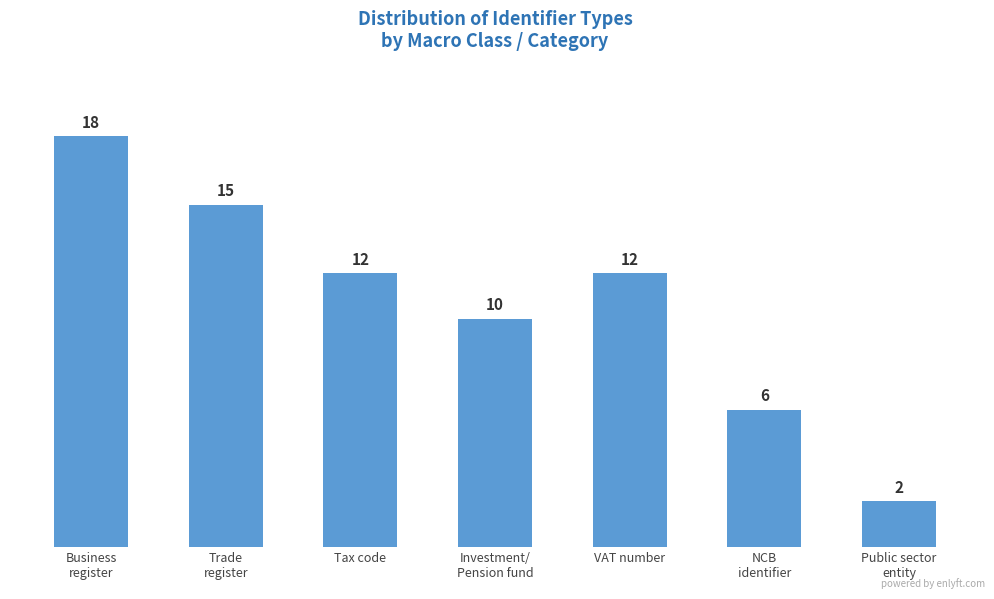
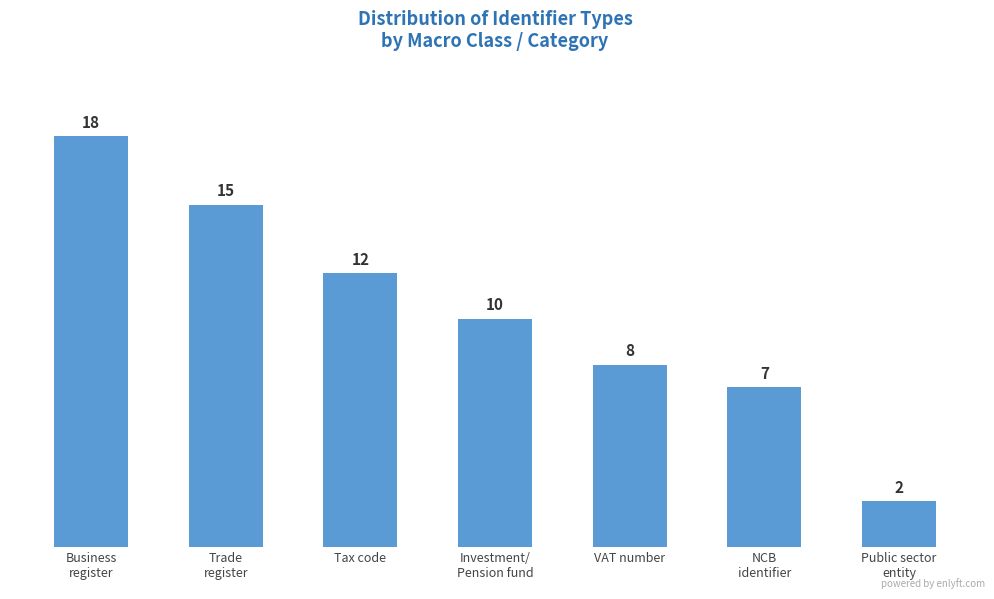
VAT number: 12 -> 8
NCB identifier: 6 -> 7
